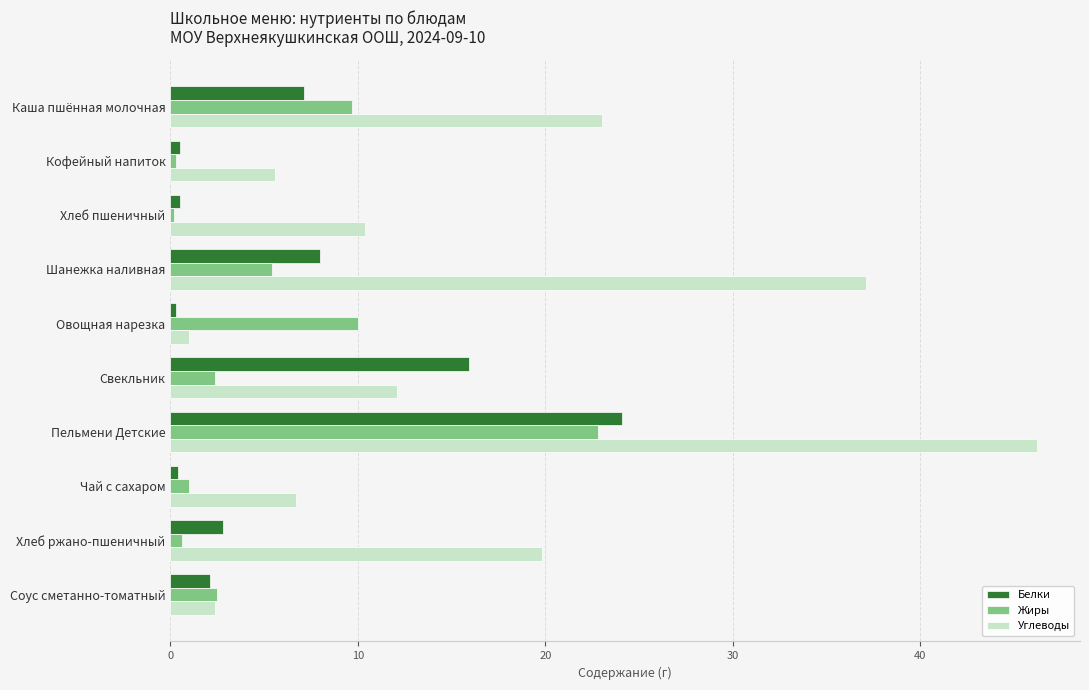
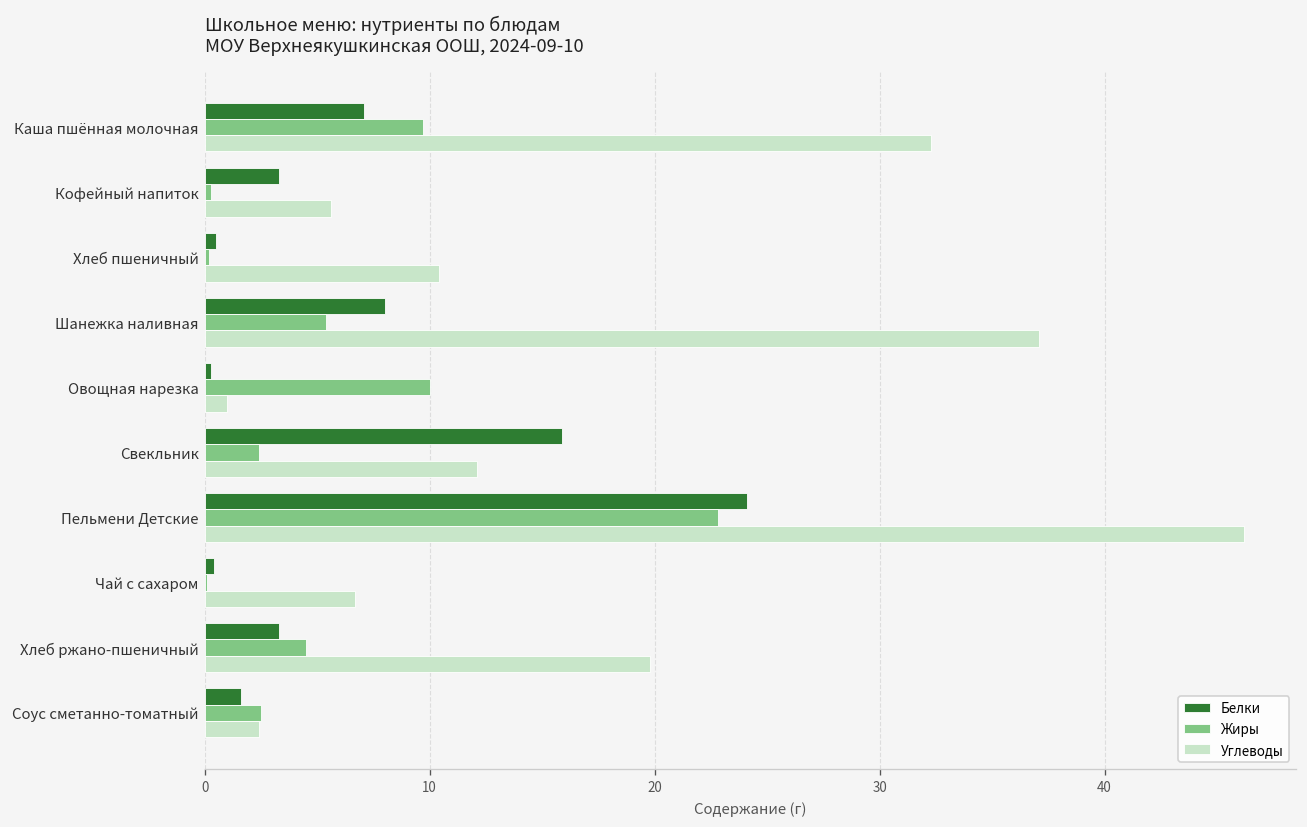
Углеводы, Каша пшённая молочная: 23.0 -> 32.3
Белки, Кофейный напиток: 0.5 -> 3.3
Жиры, Чай с сахаром: 1.0 -> 0.1
Белки, Хлеб ржано-пшеничный: 2.8 -> 3.3
Жиры, Хлеб ржано-пшеничный: 0.6 -> 4.5
Белки, Соус сметанно-томатный: 2.1 -> 1.6
